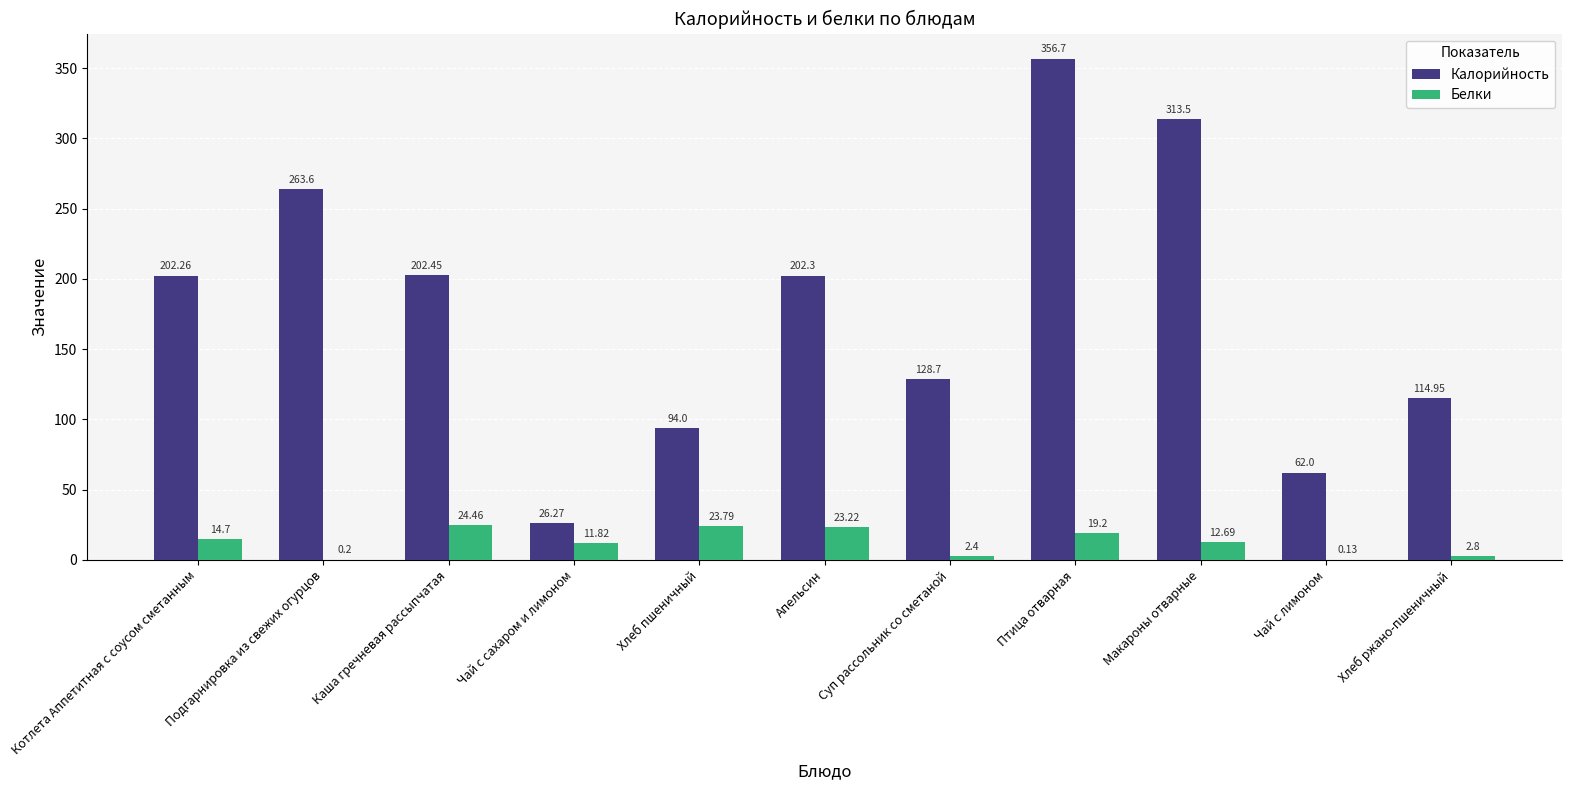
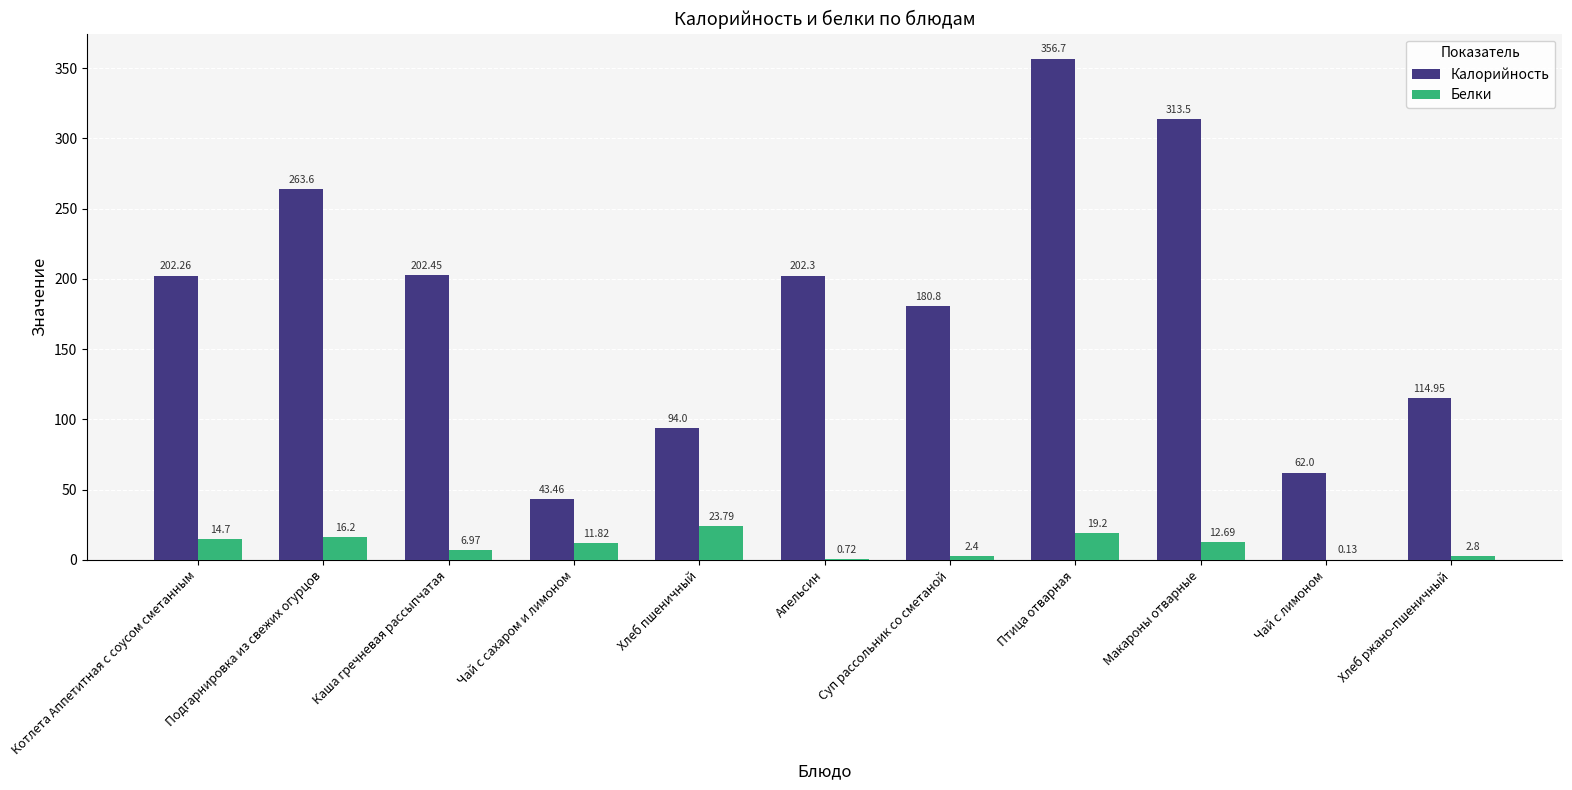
Белки, Подгарнировка из свежих огурцов: 0.2 -> 16.2
Белки, Каша гречневая рассыпчатая: 24.46 -> 6.97
Калорийность, Чай с сахаром и лимоном: 26.27 -> 43.46
Белки, Апельсин: 23.22 -> 0.72
Калорийность, Суп рассольник со сметаной: 128.7 -> 180.8
